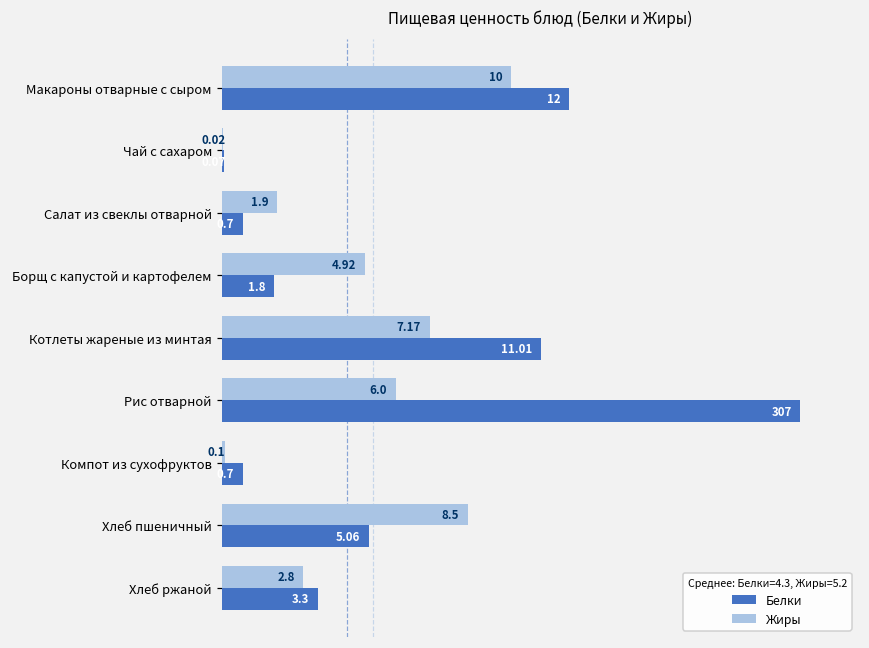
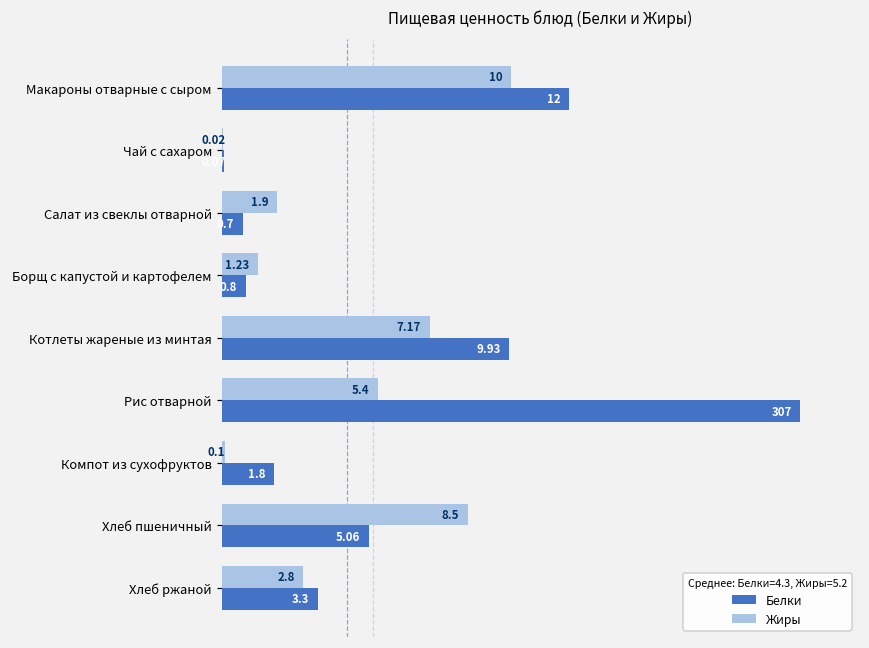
Жиры, Борщ с капустой и картофелем: 4.92 -> 1.23
Белки, Борщ с капустой и картофелем: 1.8 -> 0.8
Белки, Котлеты жареные из минтая: 11.01 -> 9.93
Жиры, Рис отварной: 6.0 -> 5.4
Белки, Компот из сухофруктов: 0.7 -> 1.8
